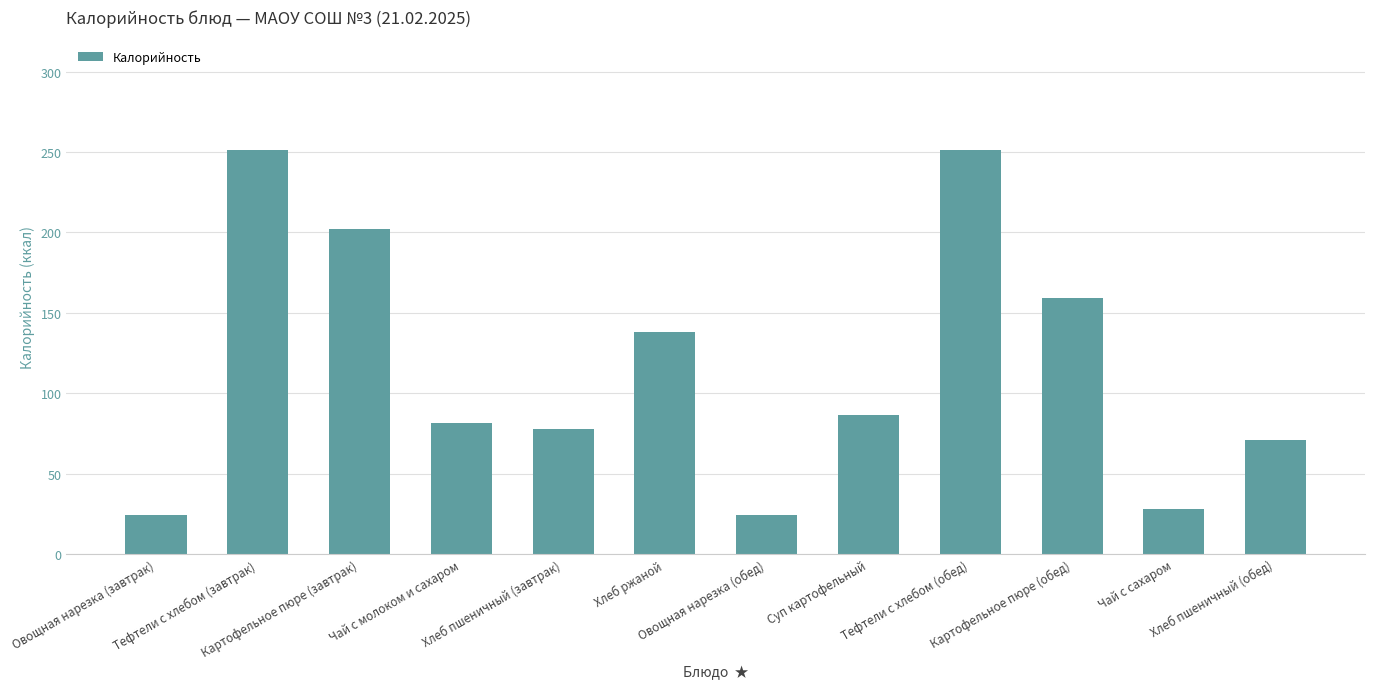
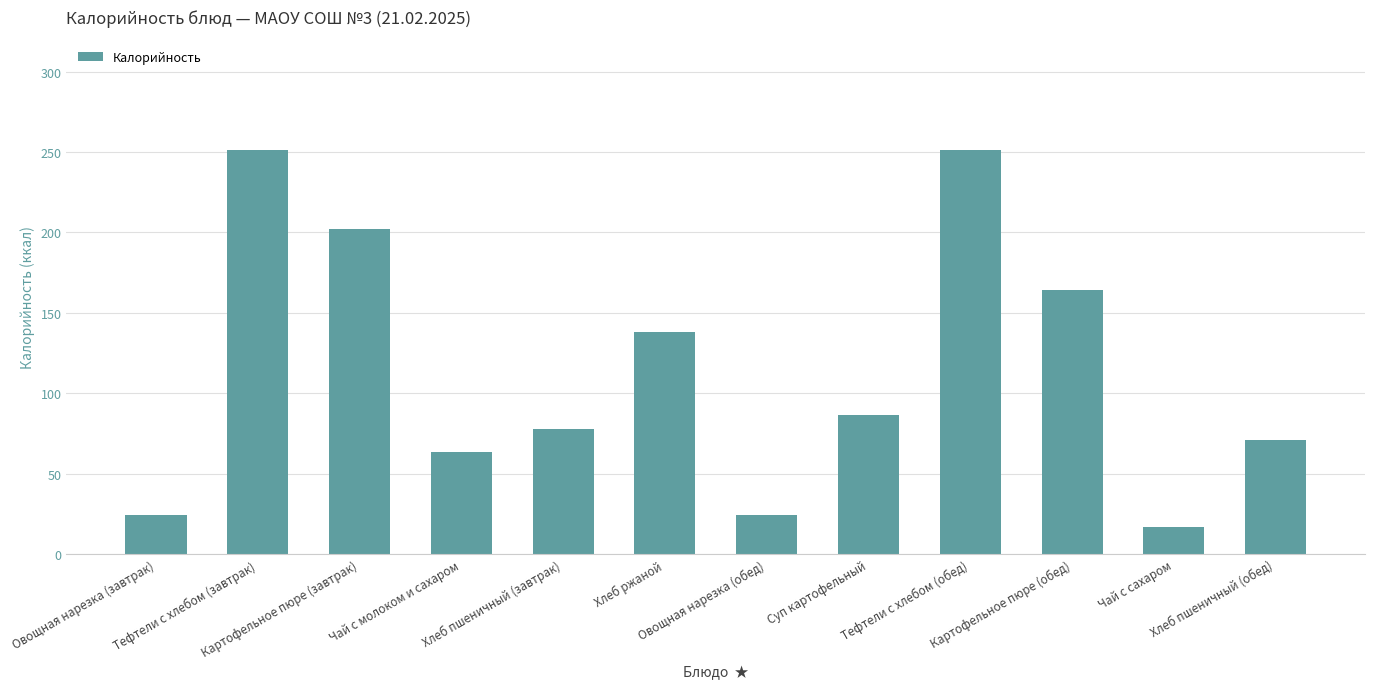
Чай с молоком и сахаром: 82 -> 63
Картофельное пюре (обед): 159 -> 164
Чай с сахаром: 28 -> 17
